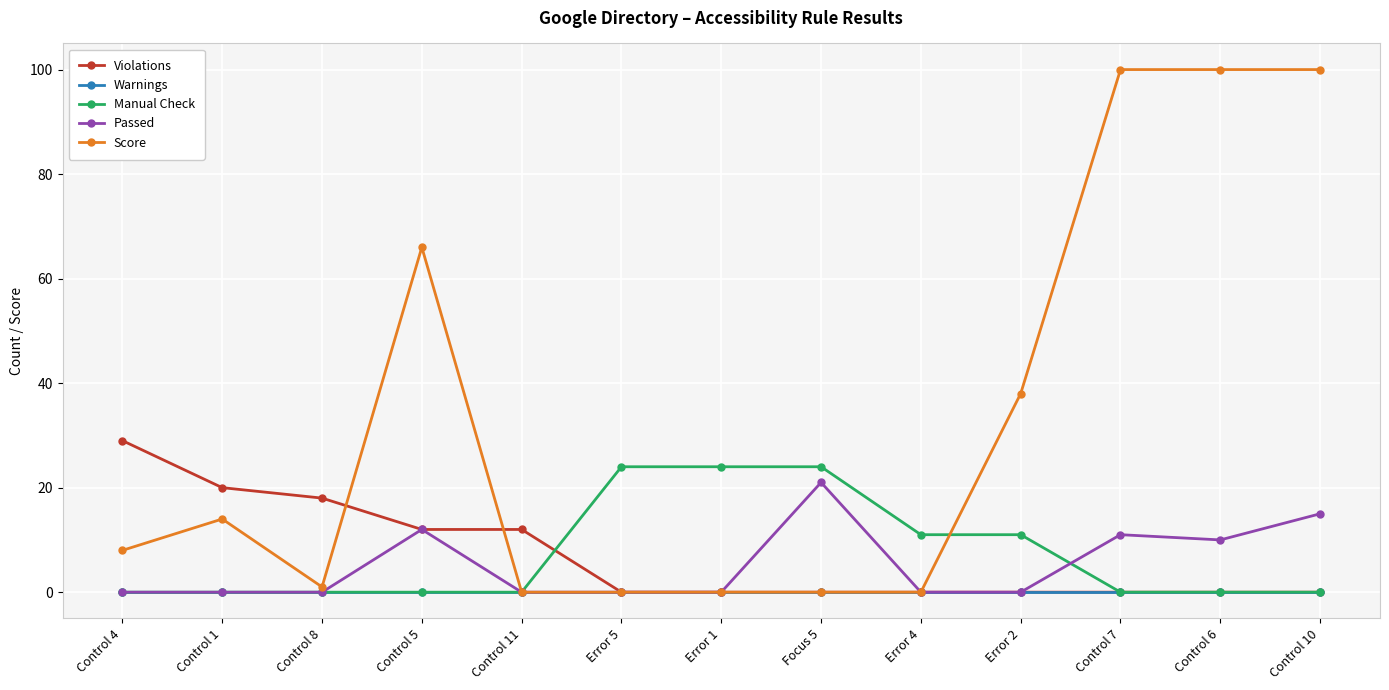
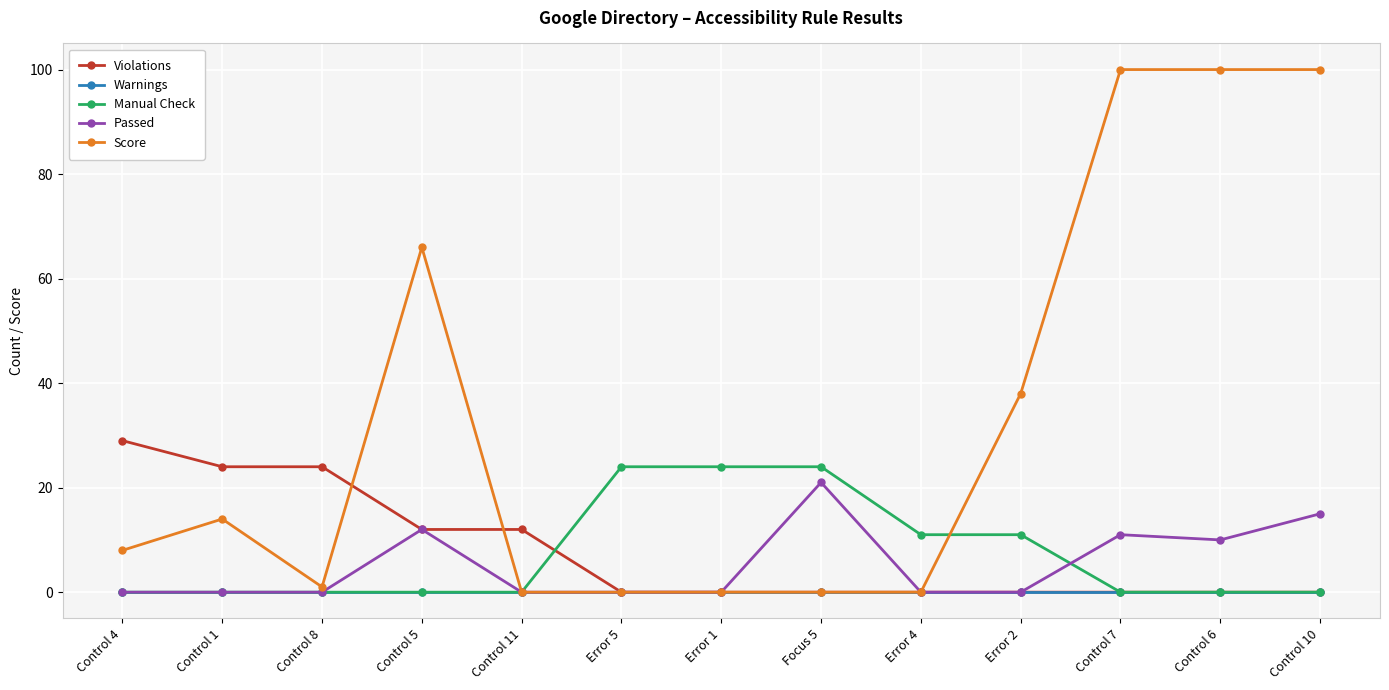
Violations, Control 1: 20 -> 24
Violations, Control 8: 18 -> 24
